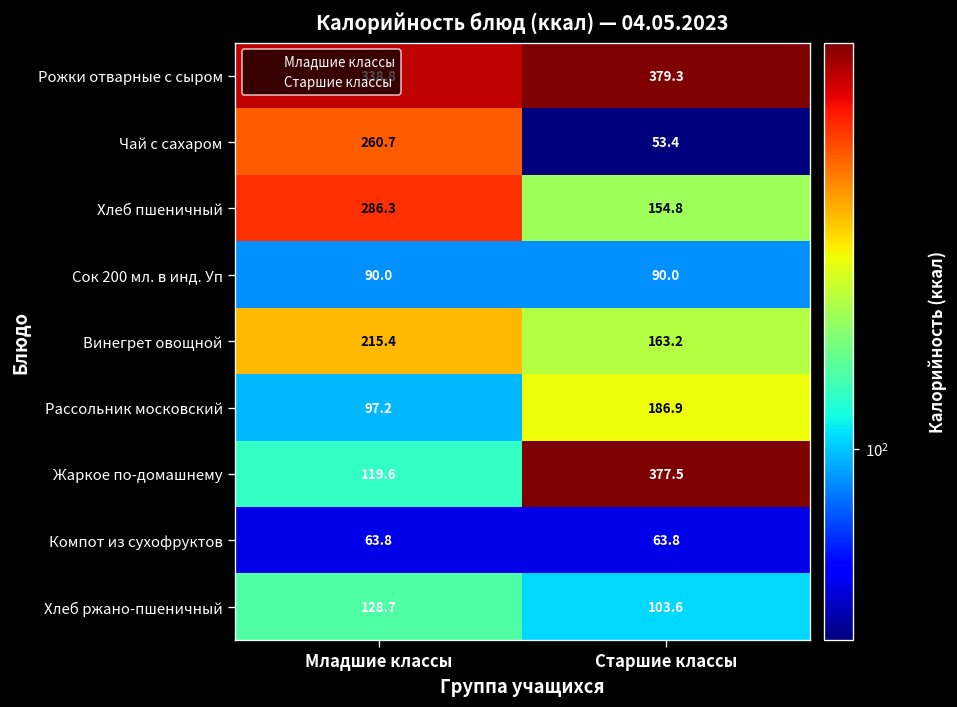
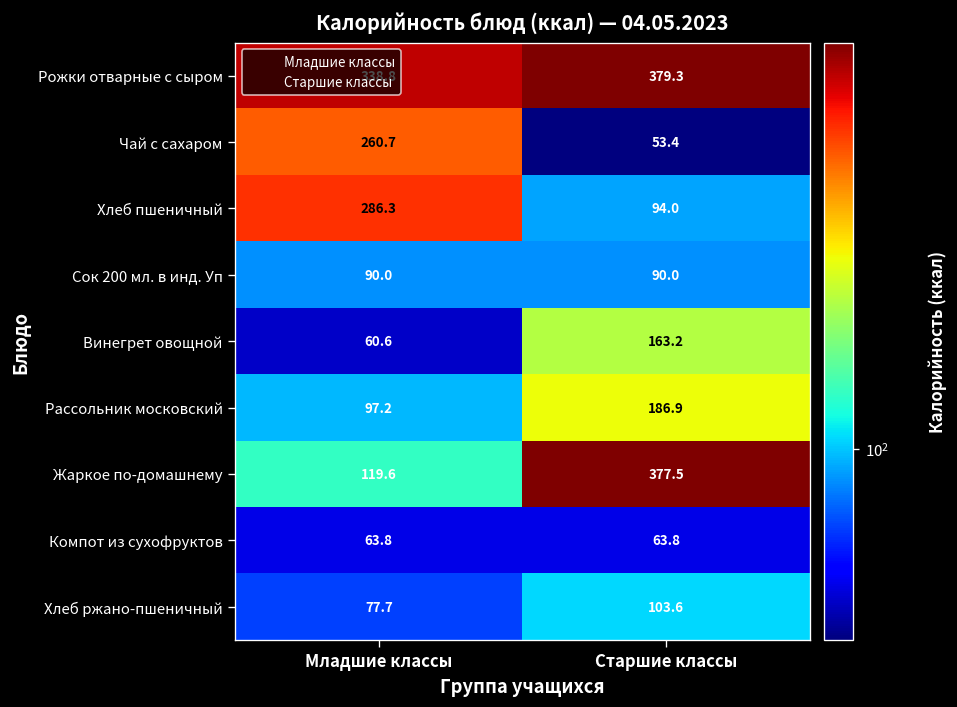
Хлеб пшеничный, Старшие классы: 154.8 -> 94.0
Винегрет овощной, Младшие классы: 215.4 -> 60.6
Хлеб ржано-пшеничный, Младшие классы: 128.7 -> 77.7
